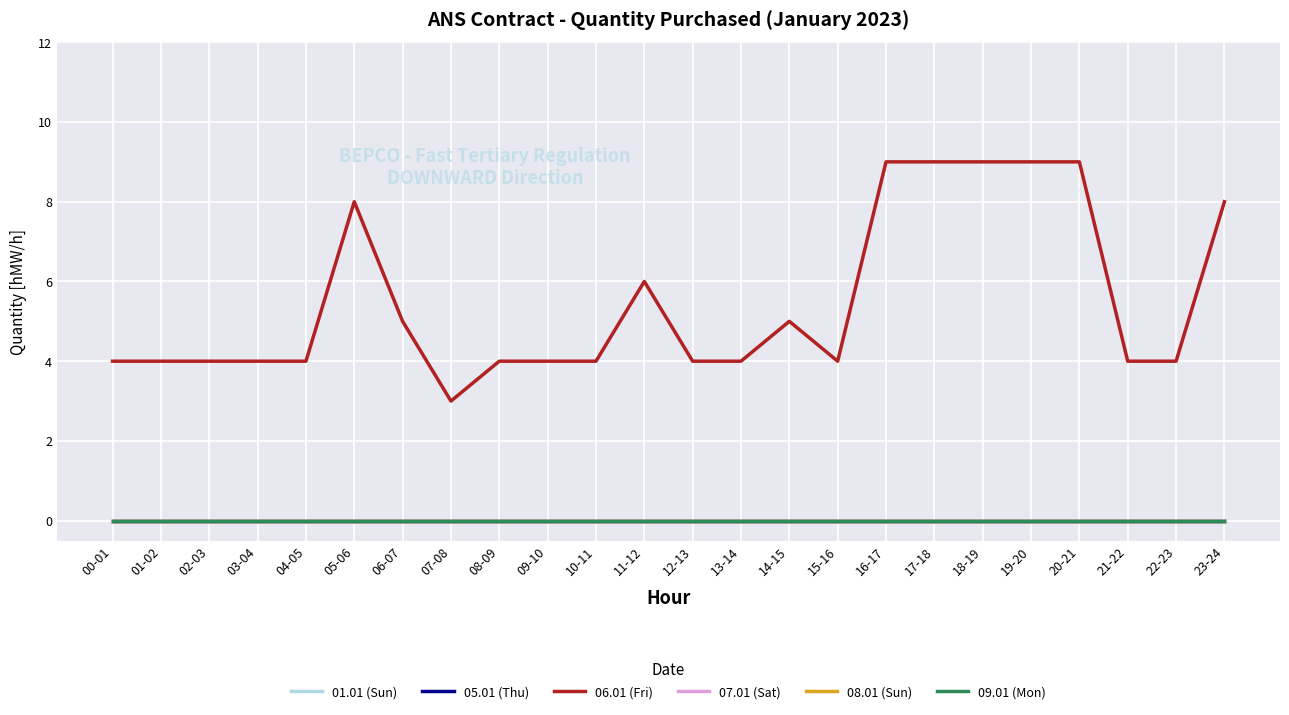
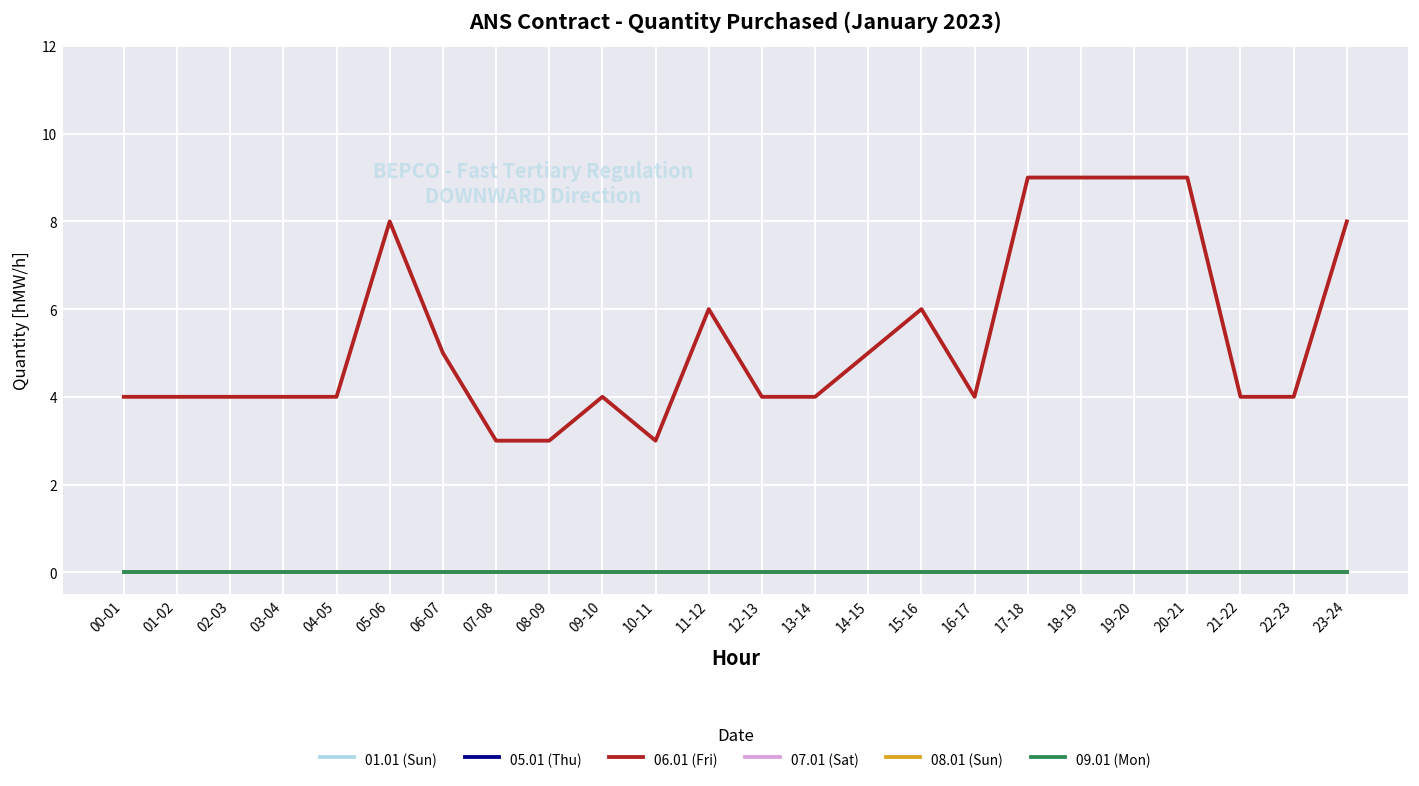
06.01 (Fri), 08-09: 4 -> 3
06.01 (Fri), 10-11: 4 -> 3
06.01 (Fri), 15-16: 4 -> 6
06.01 (Fri), 16-17: 9 -> 4
